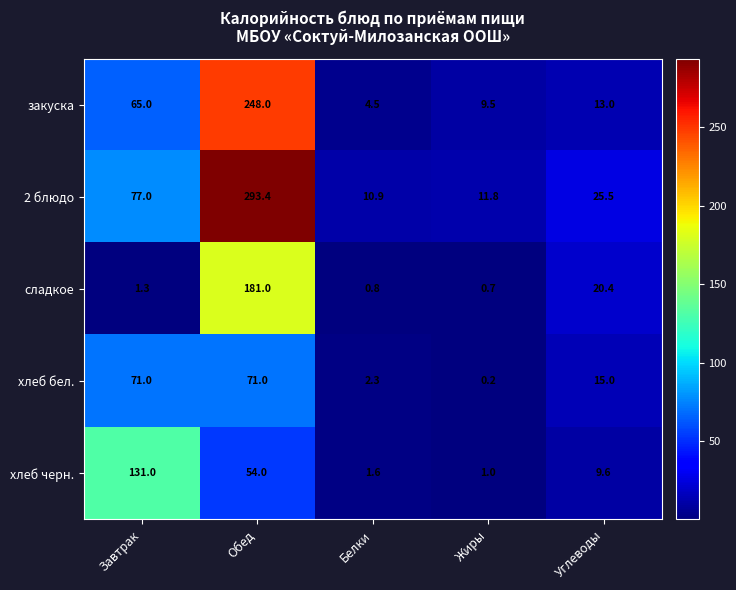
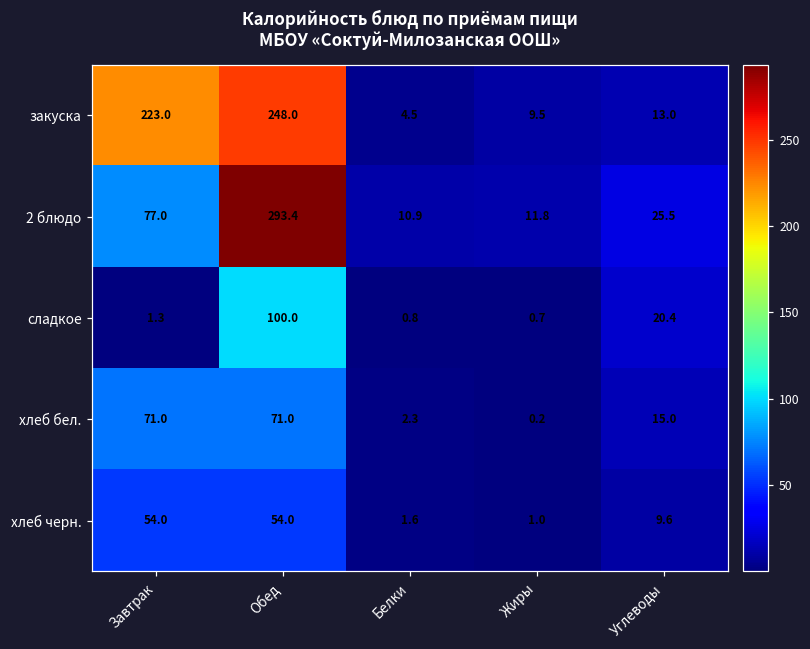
закуска, Завтрак: 65.0 -> 223.0
сладкое, Обед: 181.0 -> 100.0
хлеб черн., Завтрак: 131.0 -> 54.0
